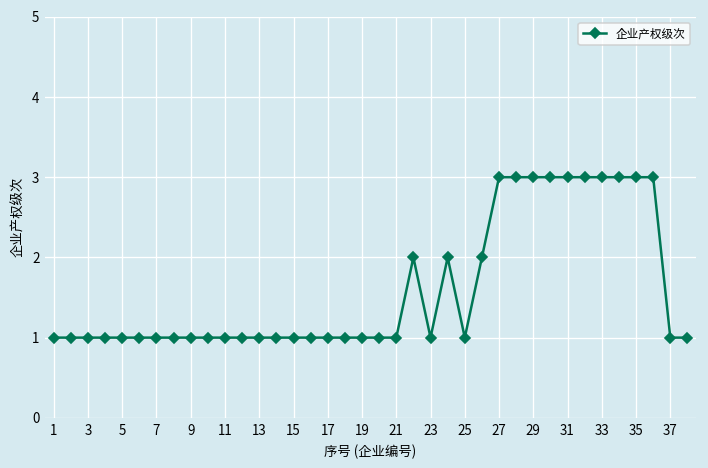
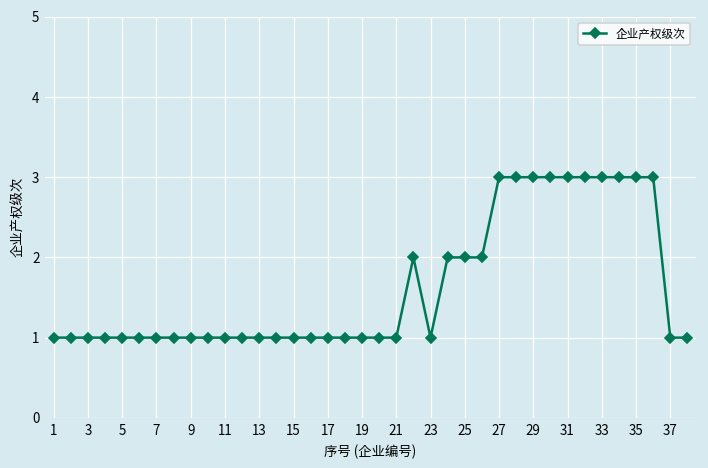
25: 1 -> 2
